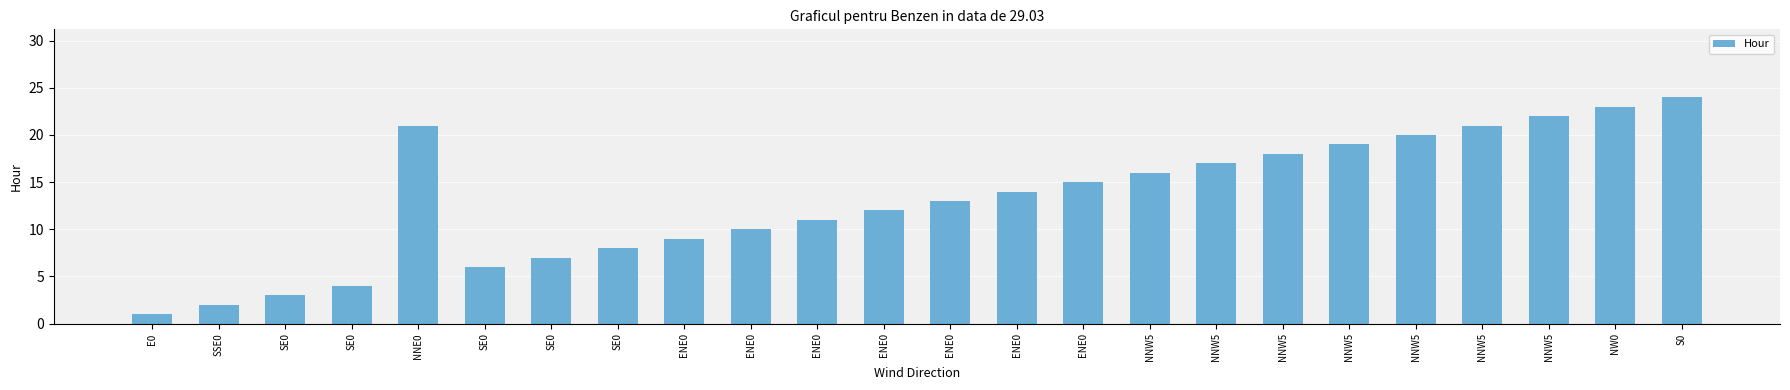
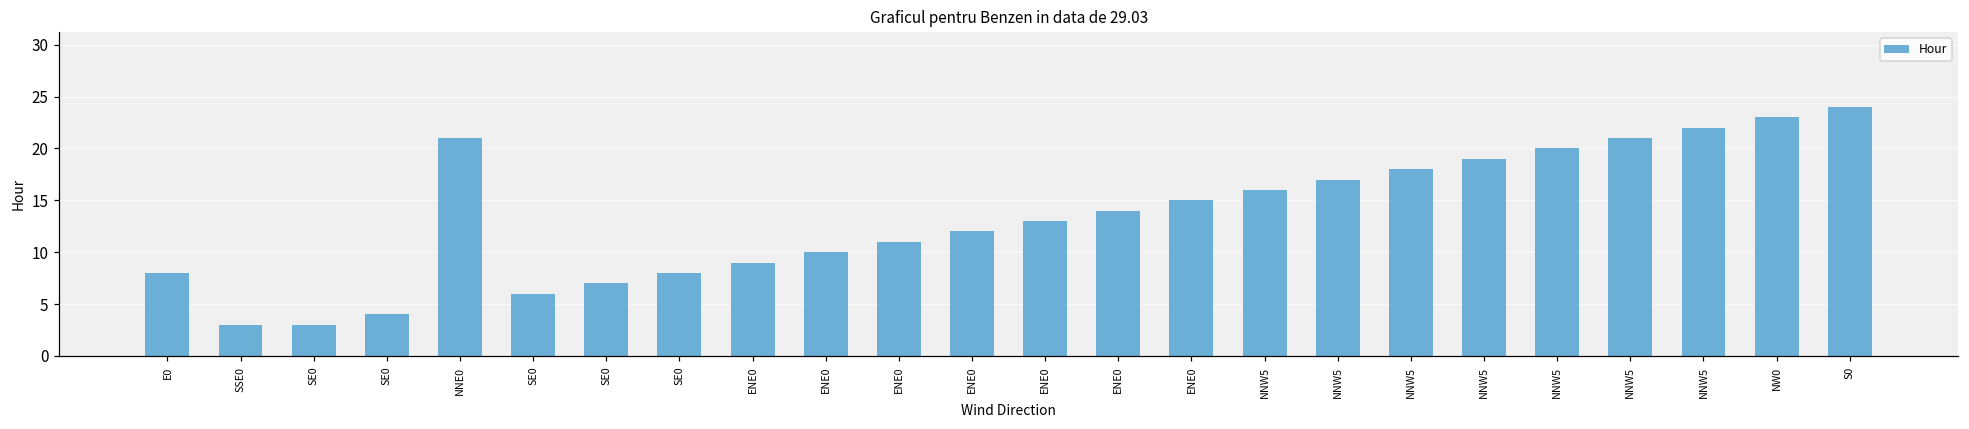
E0: 1 -> 8
SSE0: 2 -> 3
